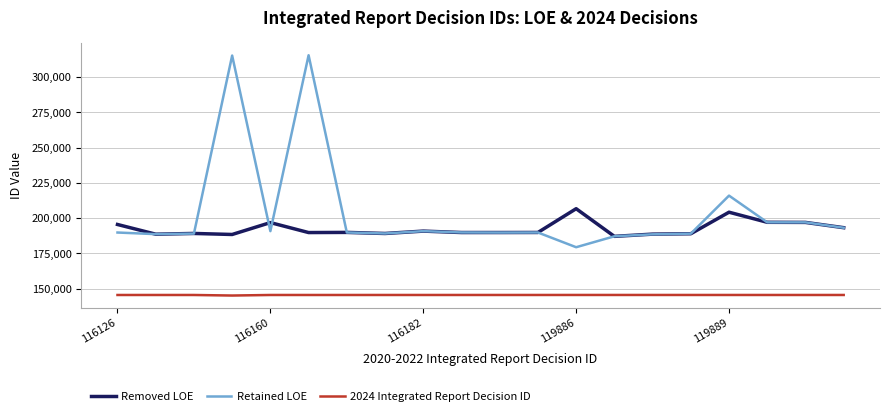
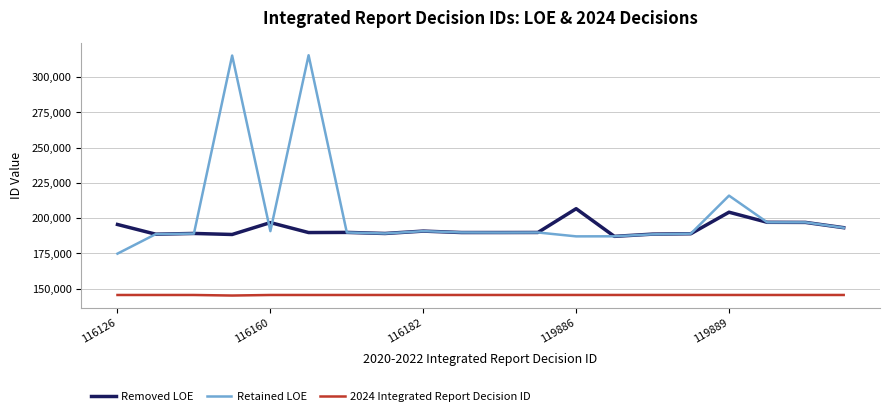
Retained LOE, 116126: 190,000 -> 175,000
Retained LOE, 119886: 179,000 -> 187,000
